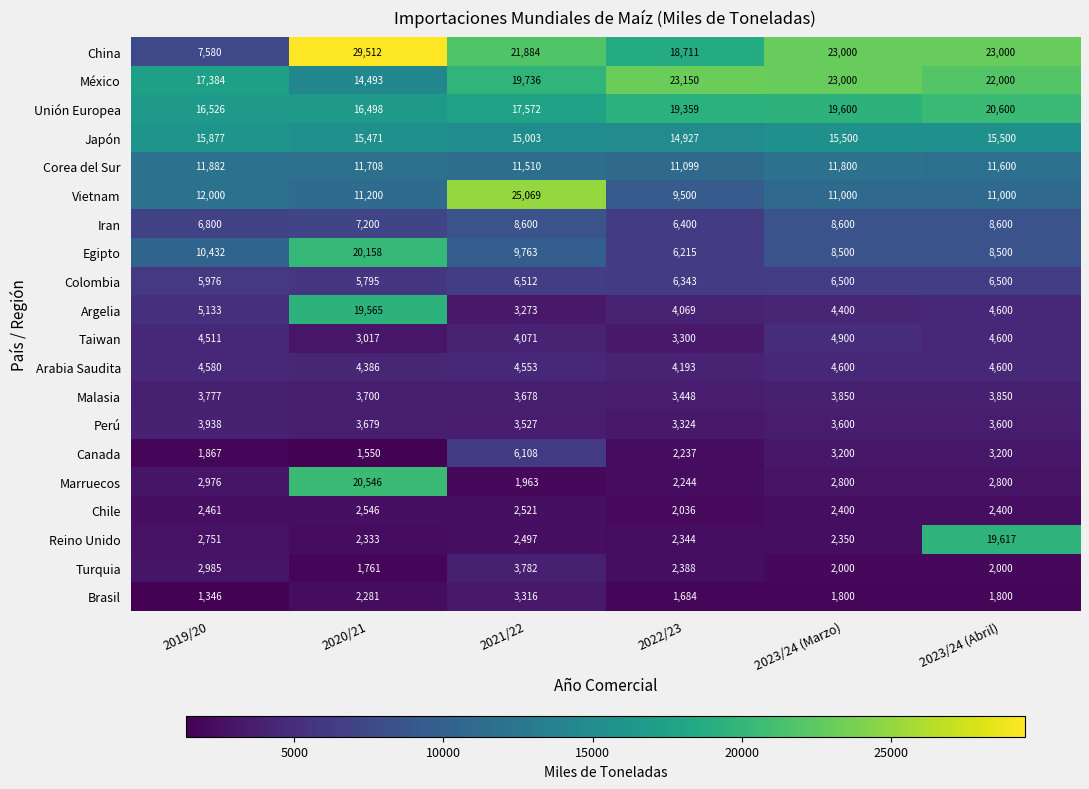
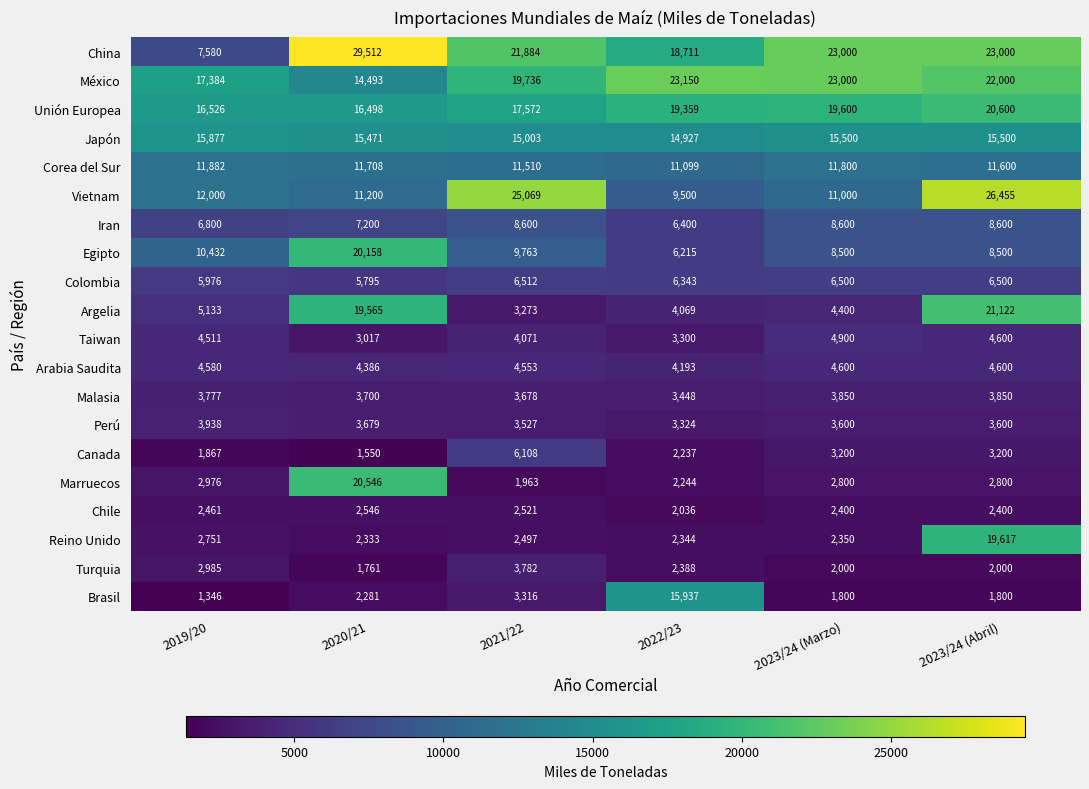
Vietnam, 2023/24 (Abril): 11,000 -> 26,455
Argelia, 2023/24 (Abril): 4,600 -> 21,122
Brasil, 2022/23: 1,684 -> 15,937
